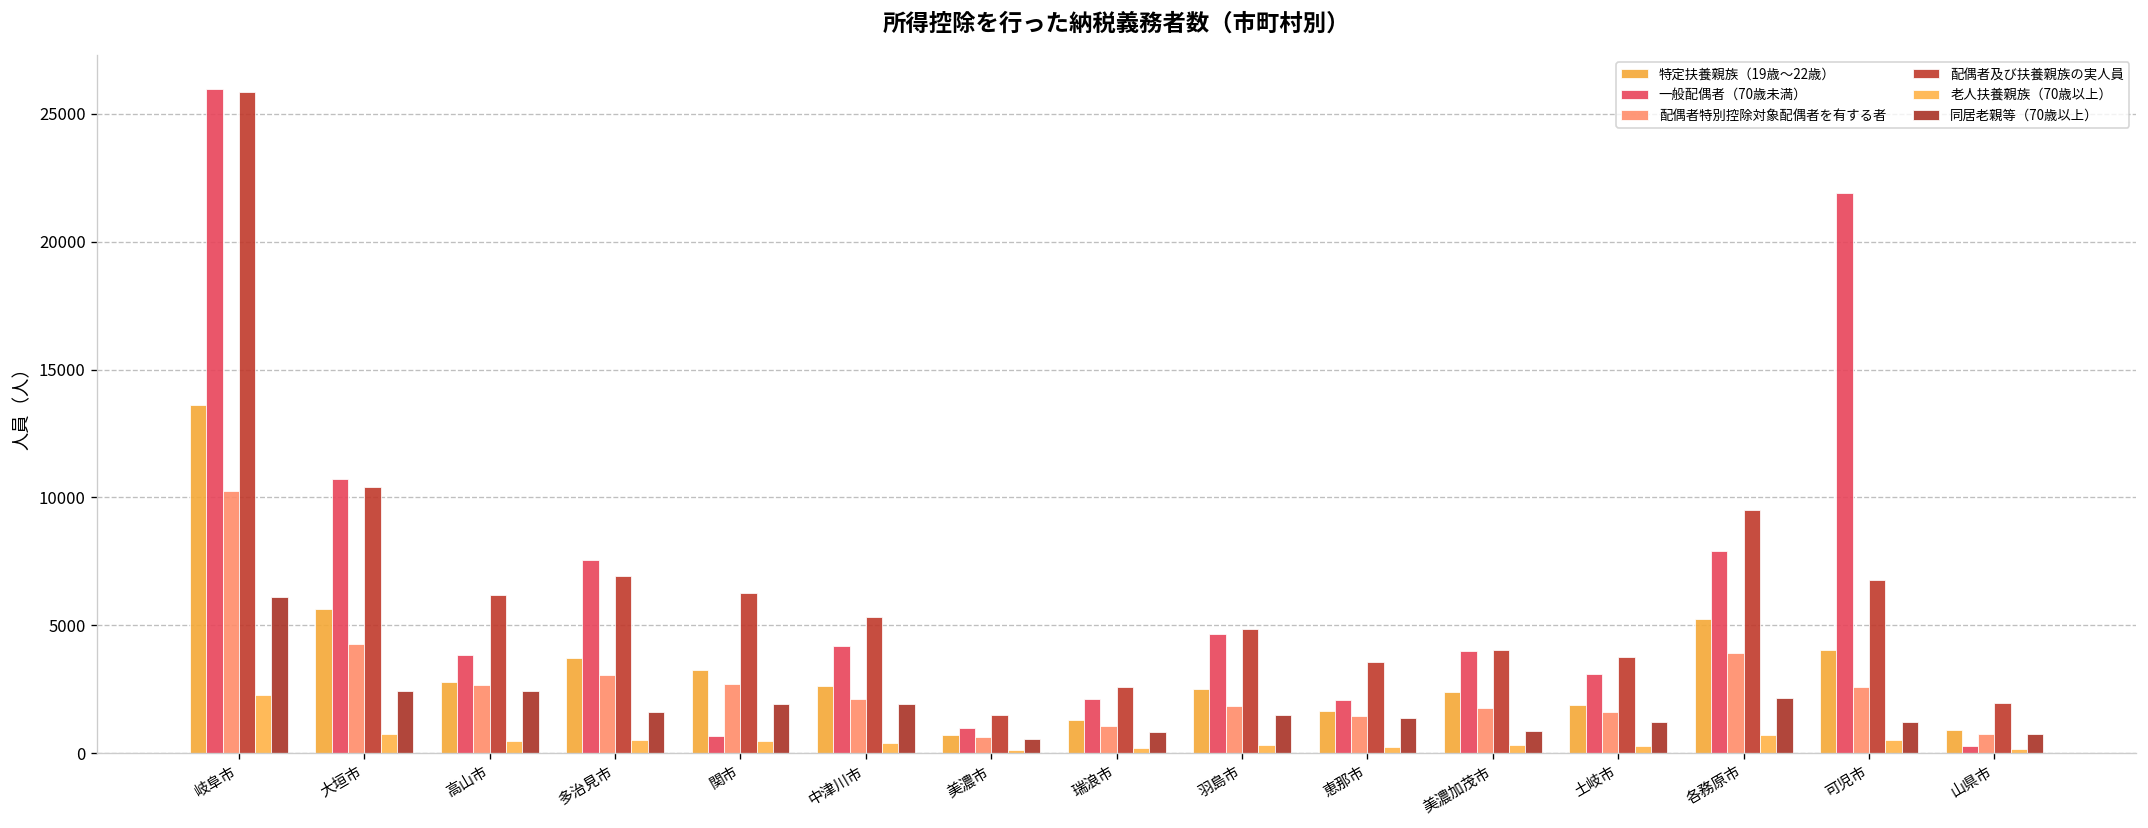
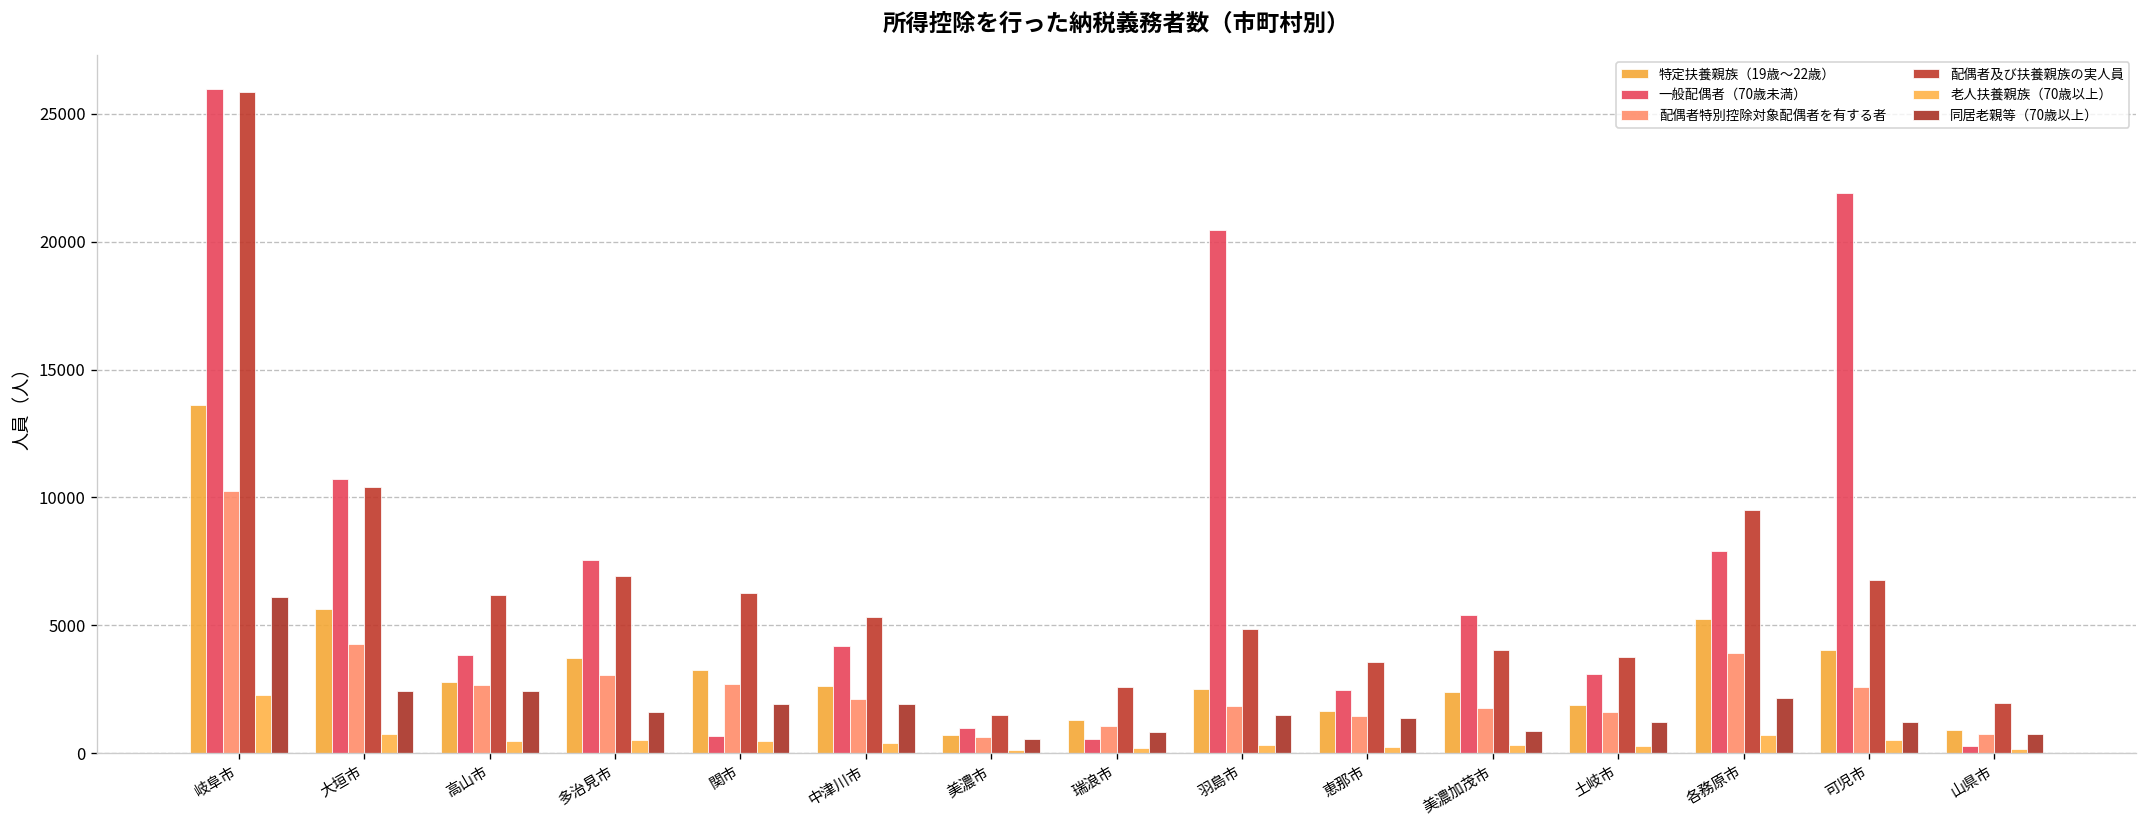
一般配偶者（70歳未満）, 瑞浪市: 2100 -> 500
一般配偶者（70歳未満）, 羽島市: 4700 -> 20500
一般配偶者（70歳未満）, 恵那市: 2100 -> 2500
一般配偶者（70歳未満）, 美濃加茂市: 4000 -> 5400
